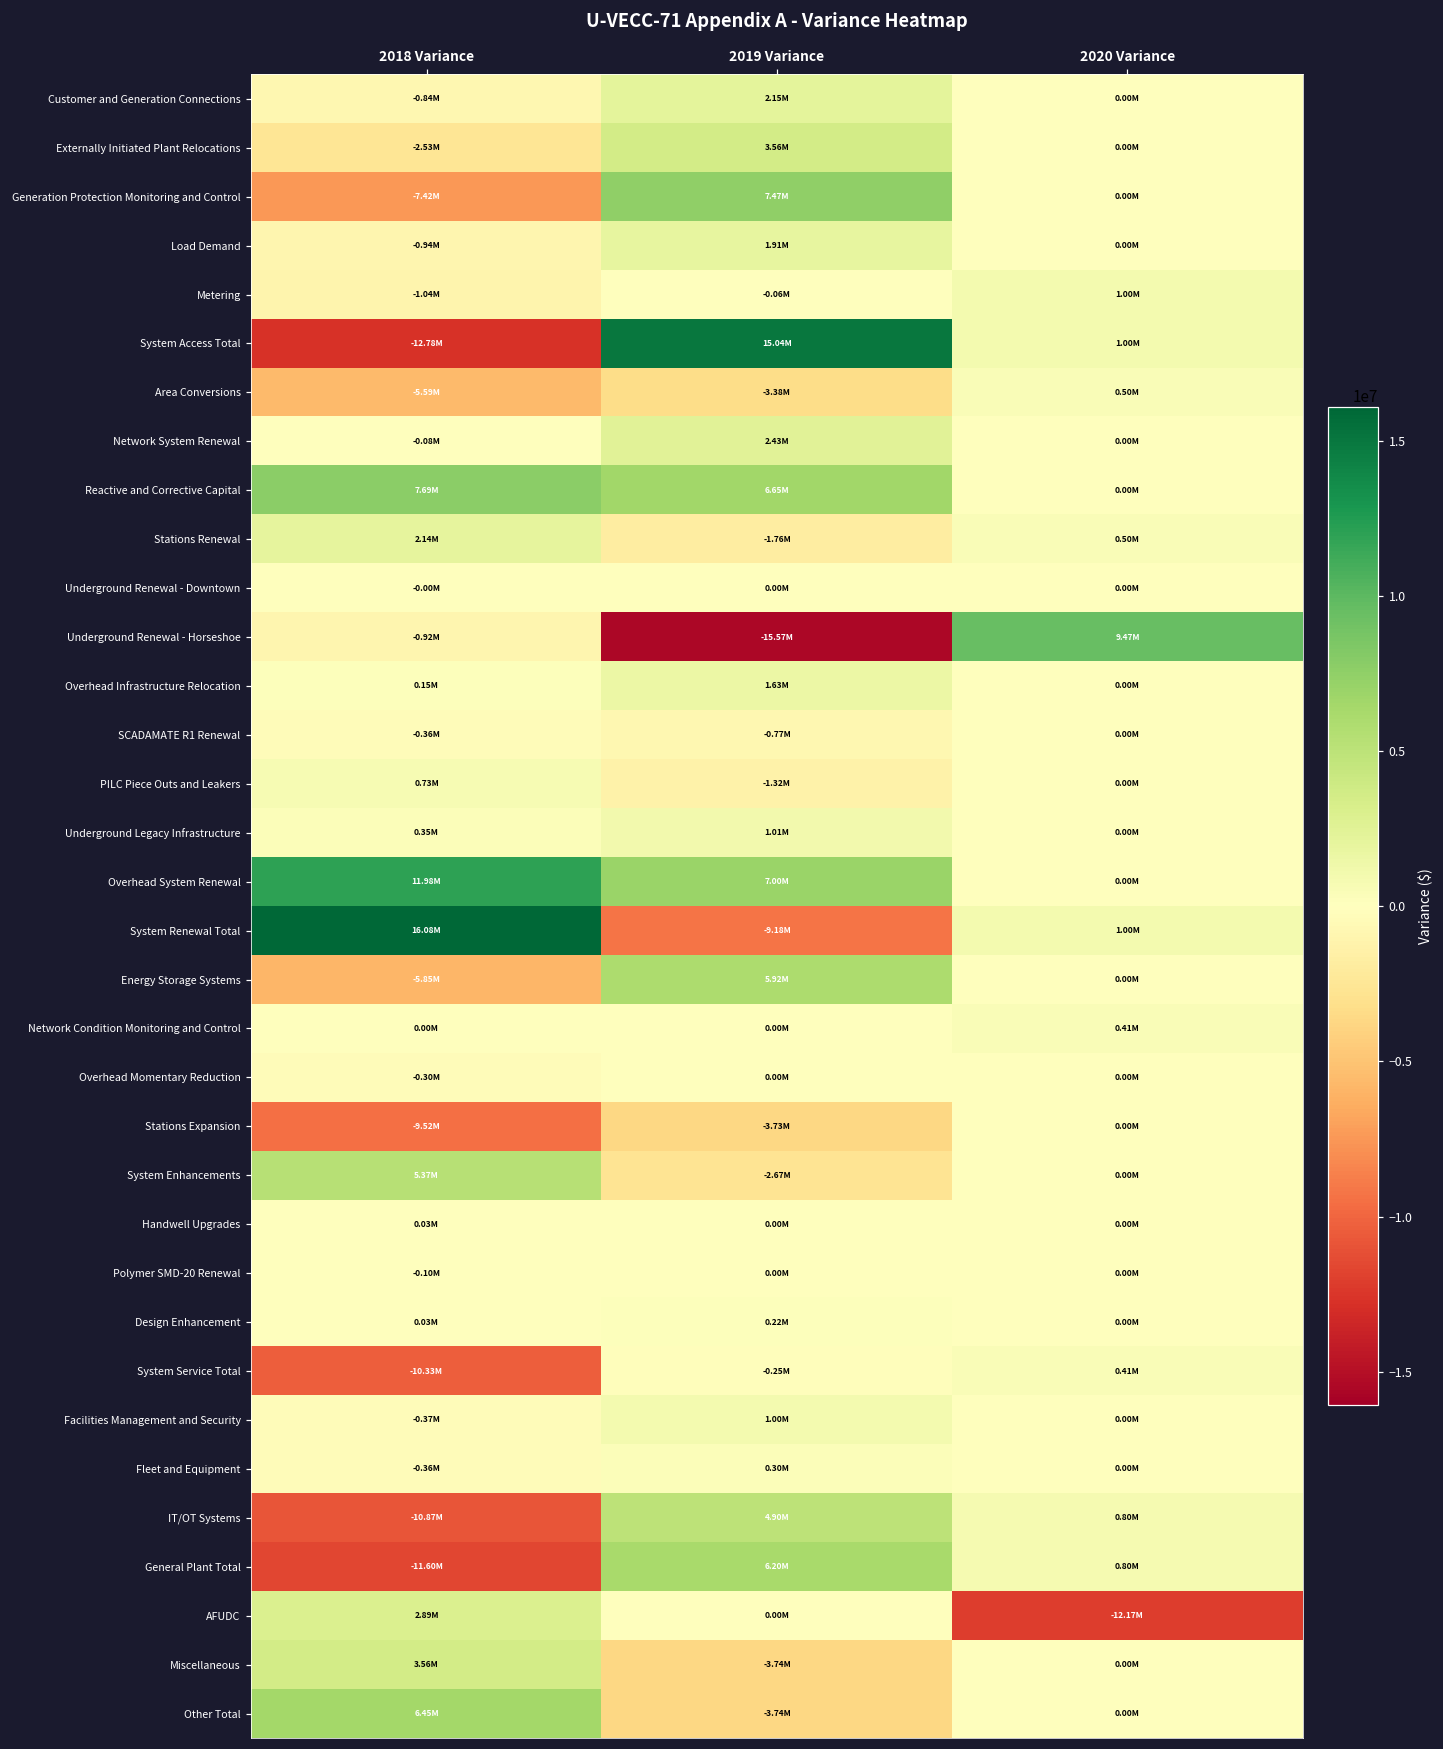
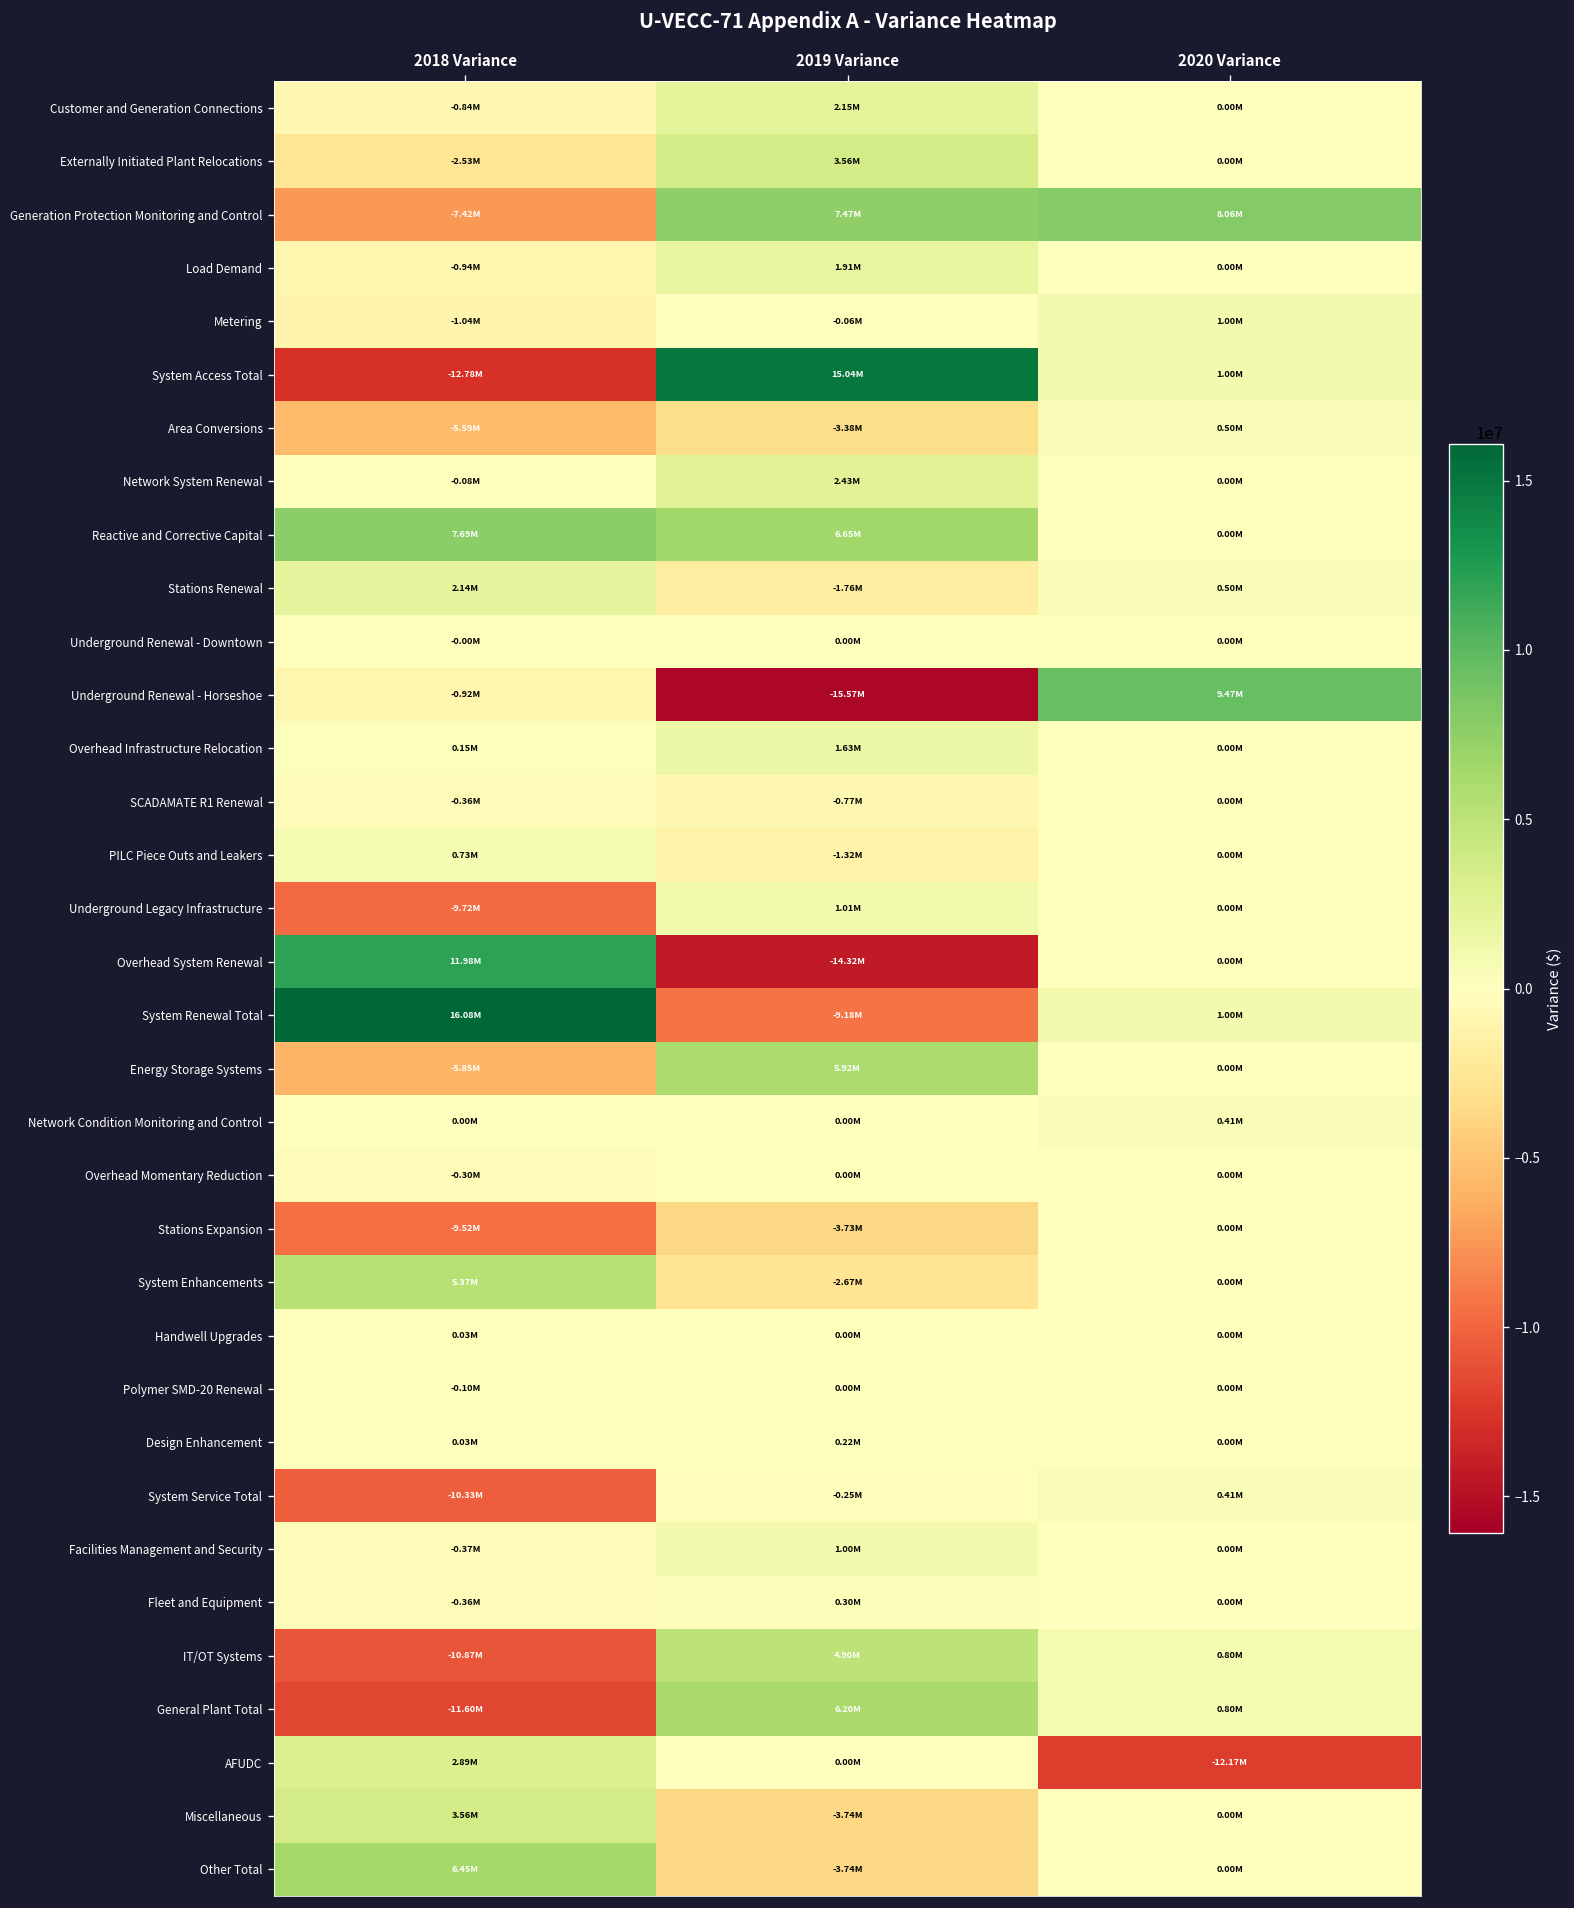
Generation Protection Monitoring and Control, 2020 Variance: 0.00M -> 8.06M
Underground Legacy Infrastructure, 2018 Variance: 0.35M -> -9.72M
Overhead System Renewal, 2019 Variance: 7.00M -> -14.32M
